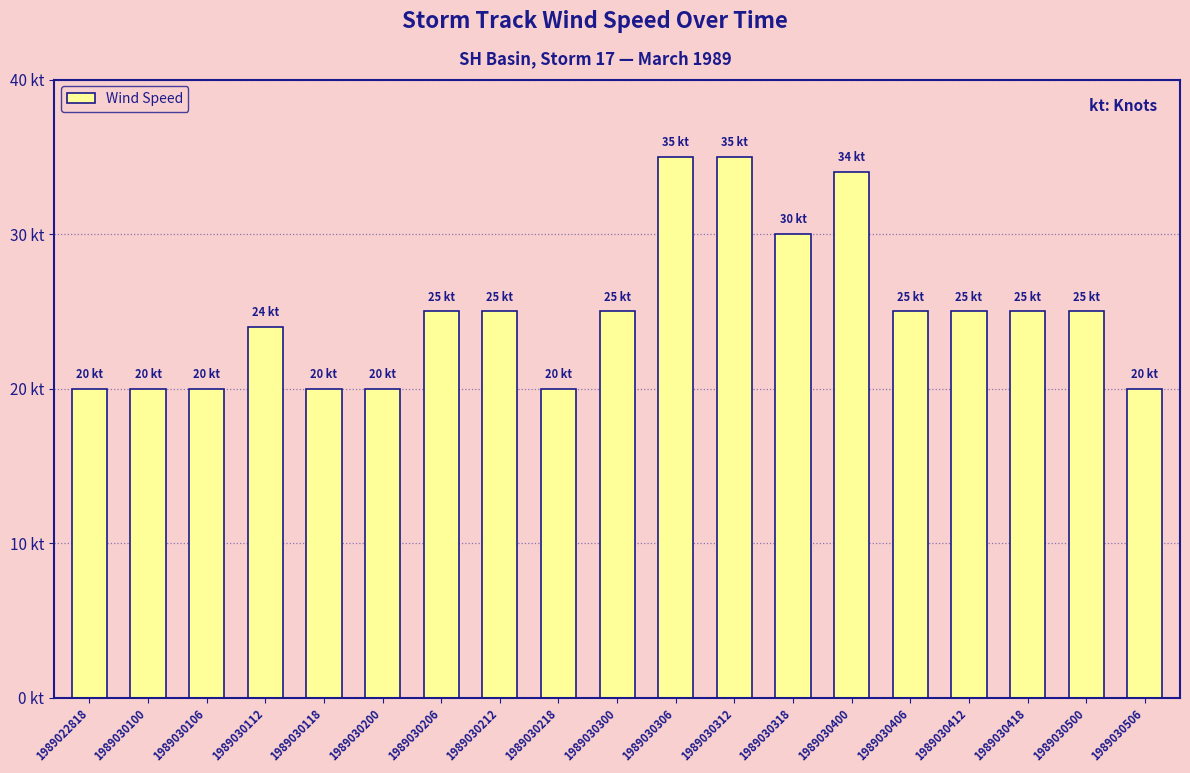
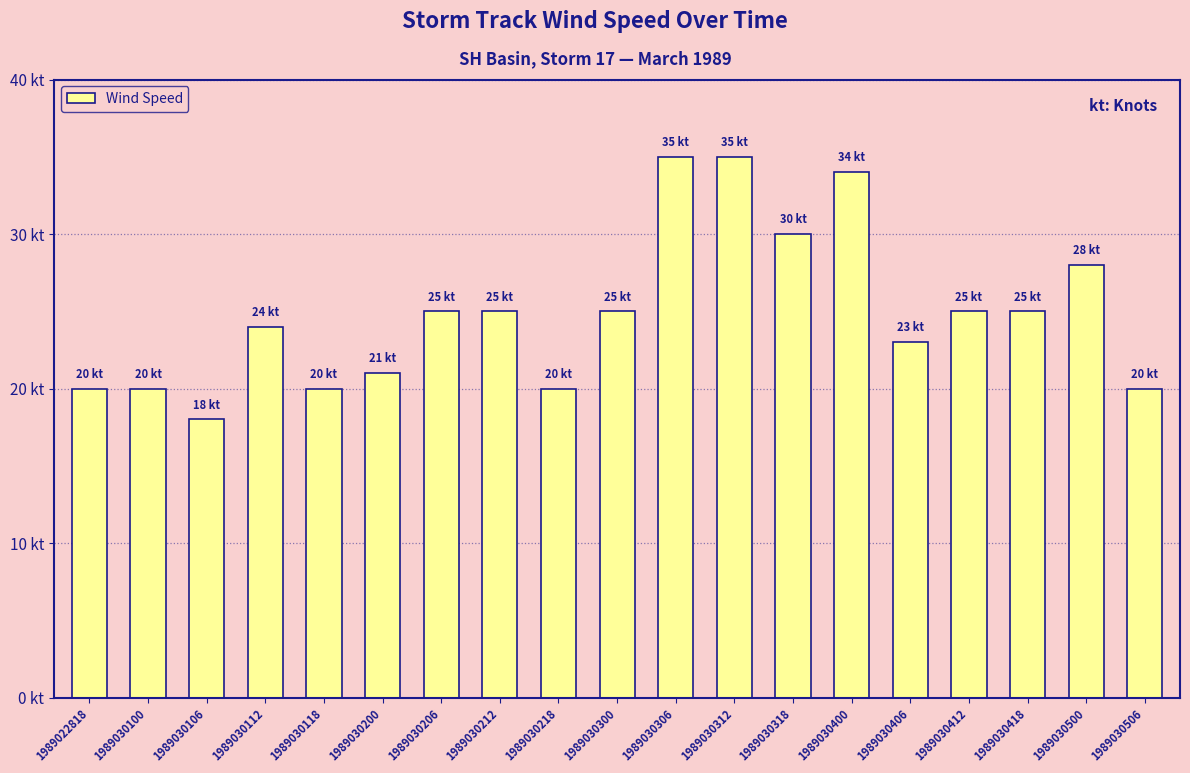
1989030106: 20 -> 18
1989030200: 20 -> 21
1989030406: 25 -> 23
1989030500: 25 -> 28
